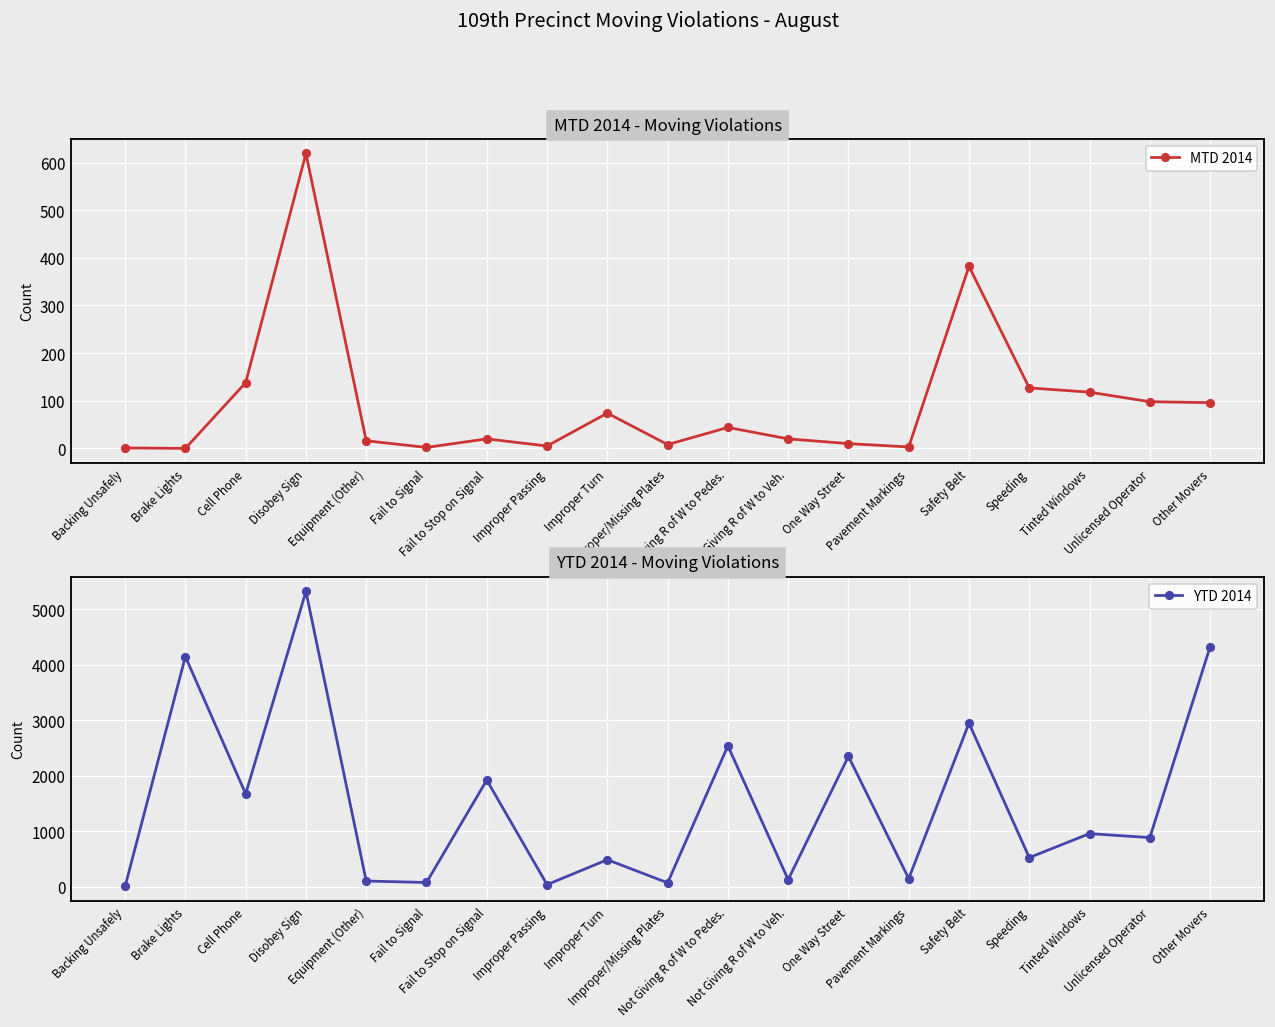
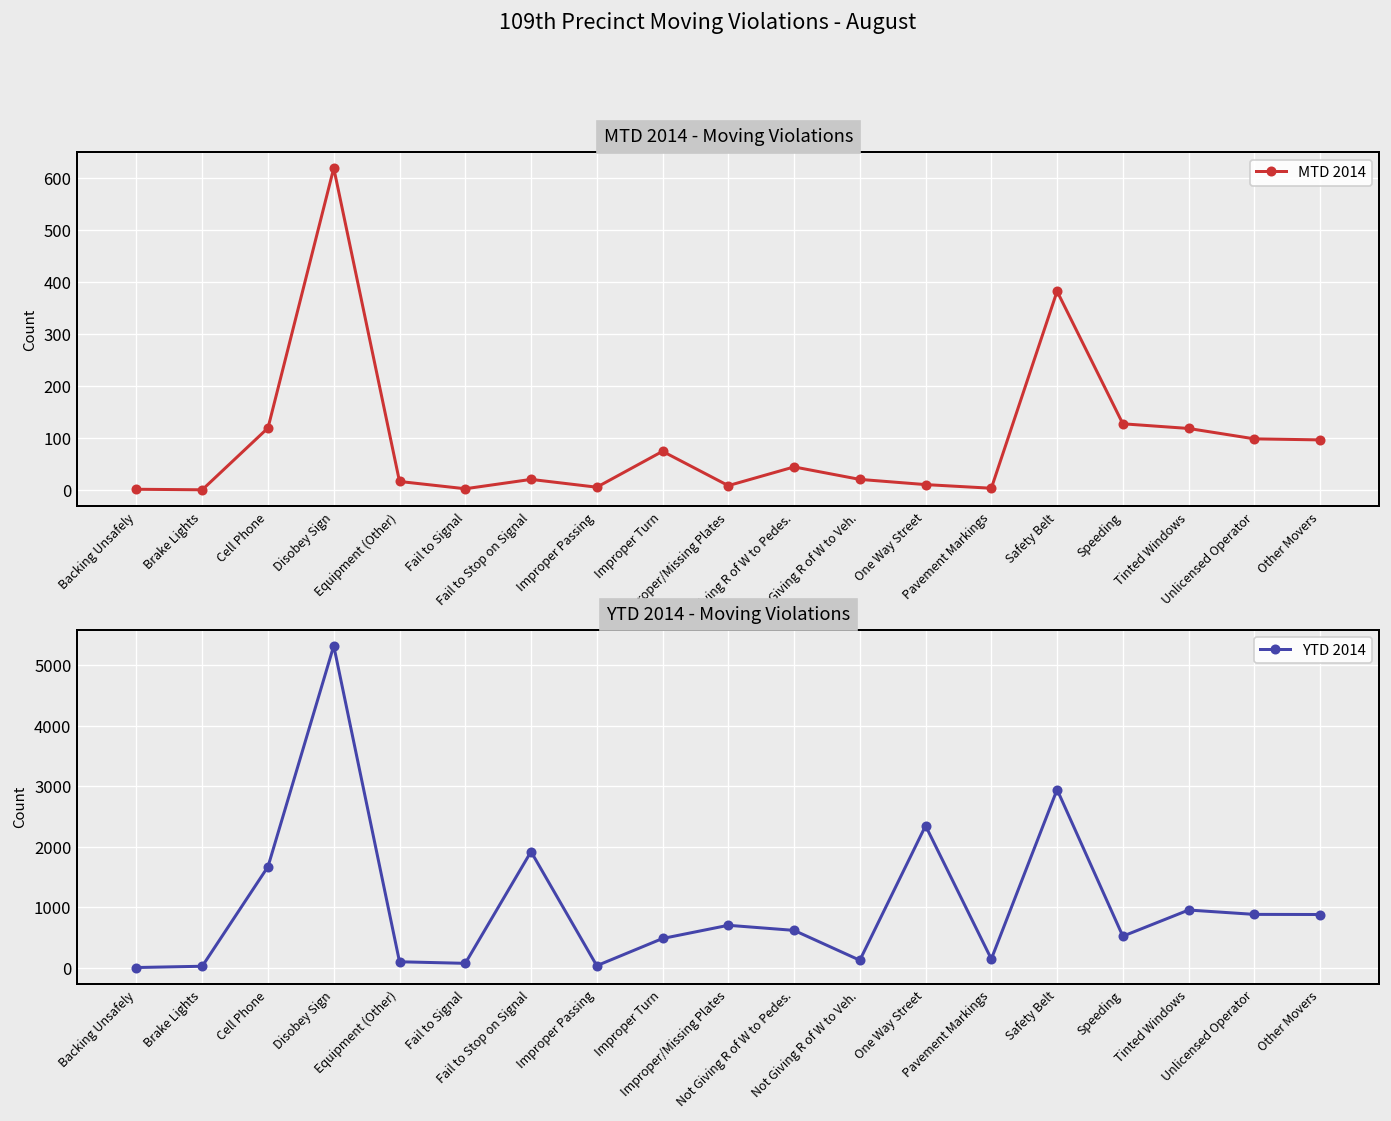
MTD 2014 - Moving Violations, Cell Phone: 140 -> 120
YTD 2014 - Moving Violations, Brake Lights: 4100 -> 0
YTD 2014 - Moving Violations, Improper/Missing Plates: 100 -> 700
YTD 2014 - Moving Violations, Not Giving R of W to Pedes.: 2500 -> 600
YTD 2014 - Moving Violations, Other Movers: 4300 -> 900
